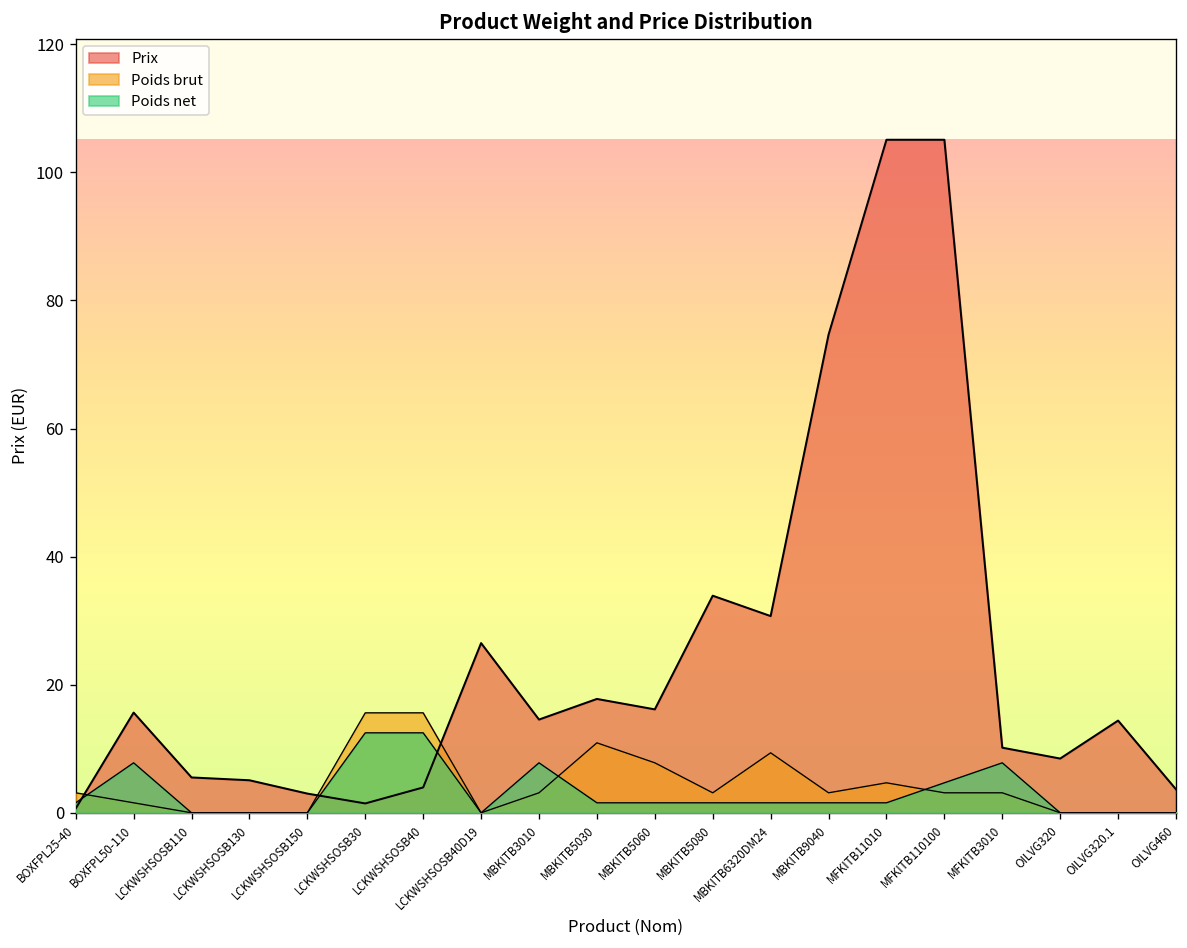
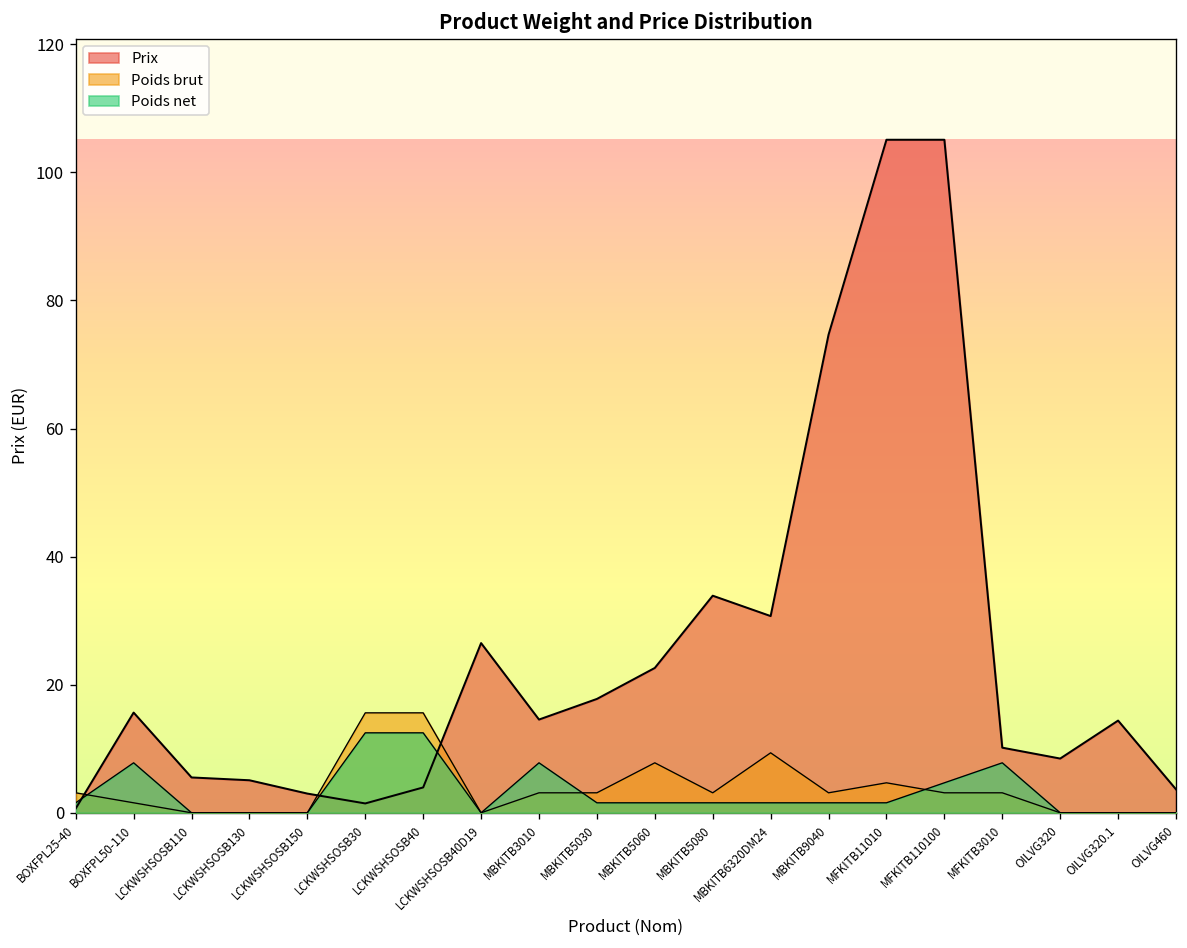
Poids brut, MBKITB5030: 11 -> 3
Prix, MBKITB5060: 16 -> 23
